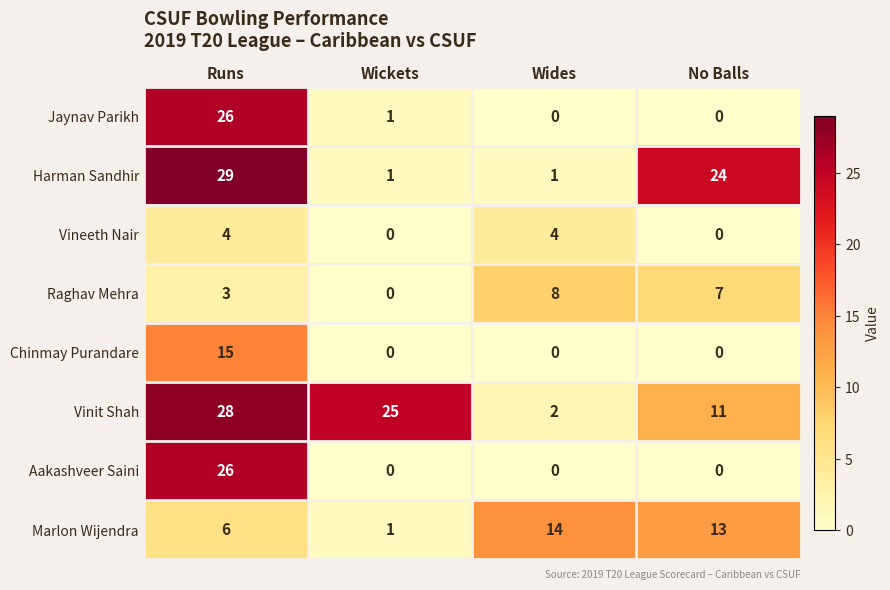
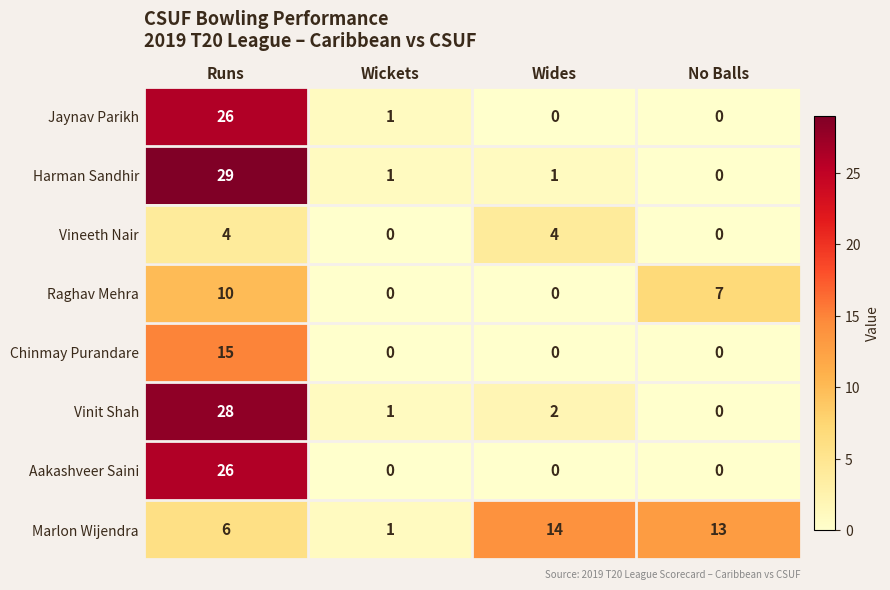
Harman Sandhir, No Balls: 24 -> 0
Raghav Mehra, Runs: 3 -> 10
Raghav Mehra, Wides: 8 -> 0
Vinit Shah, Wickets: 25 -> 1
Vinit Shah, No Balls: 11 -> 0
